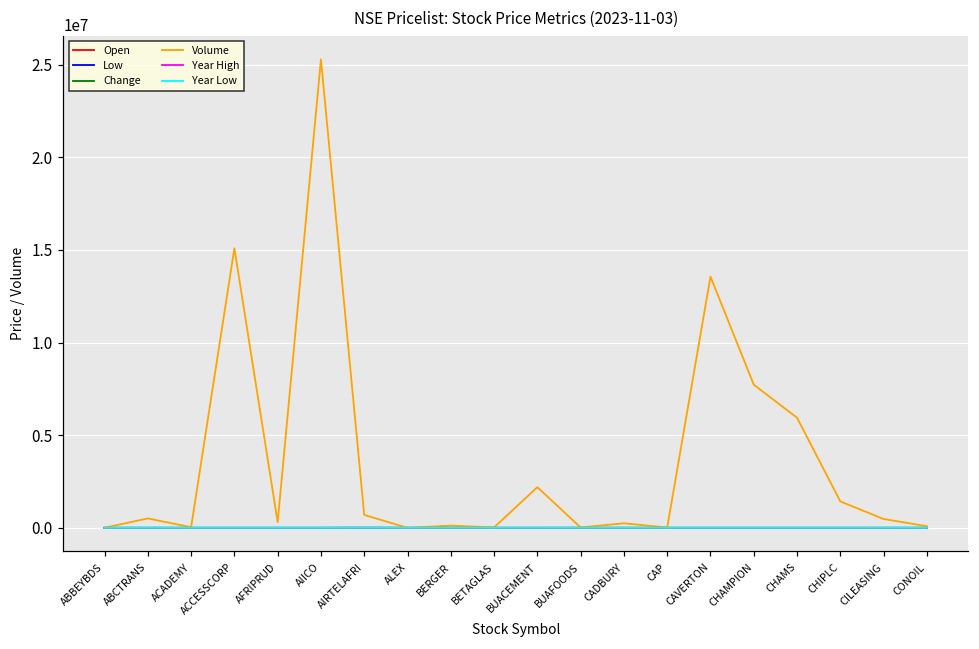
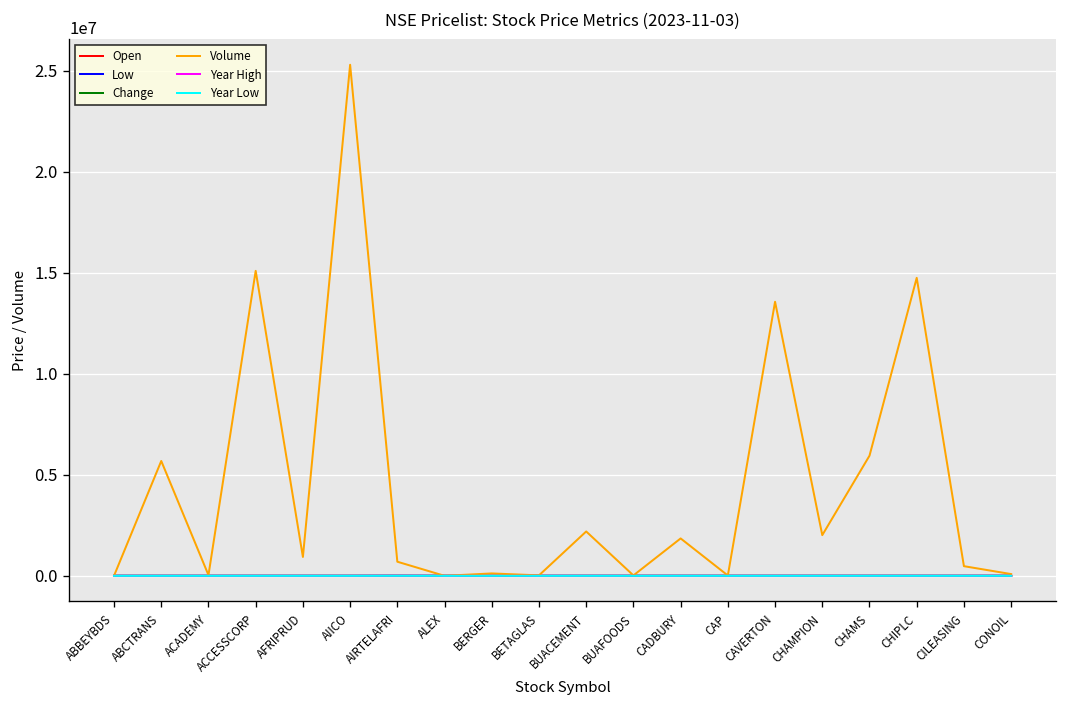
Volume, ABCTRANS: 500000 -> 5700000
Volume, AFRIPRUD: 300000 -> 900000
Volume, CADBURY: 200000 -> 1900000
Volume, CHAMPION: 7700000 -> 2000000
Volume, CHIPLC: 1400000 -> 14700000
